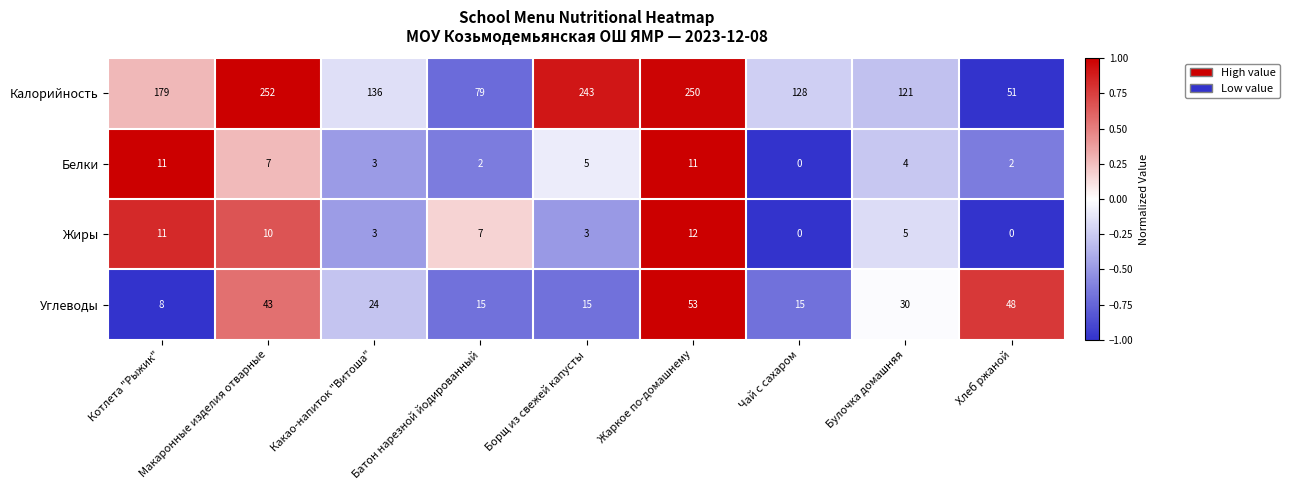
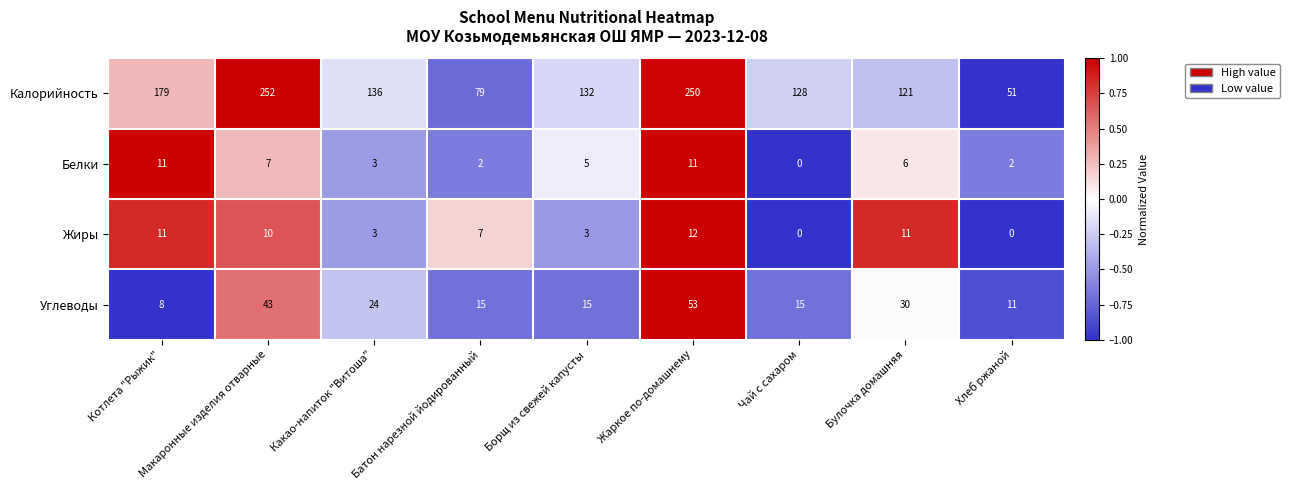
Калорийность, Борщ из свежей капусты: 243 -> 132
Белки, Булочка домашняя: 4 -> 6
Жиры, Булочка домашняя: 5 -> 11
Углеводы, Хлеб ржаной: 48 -> 11
